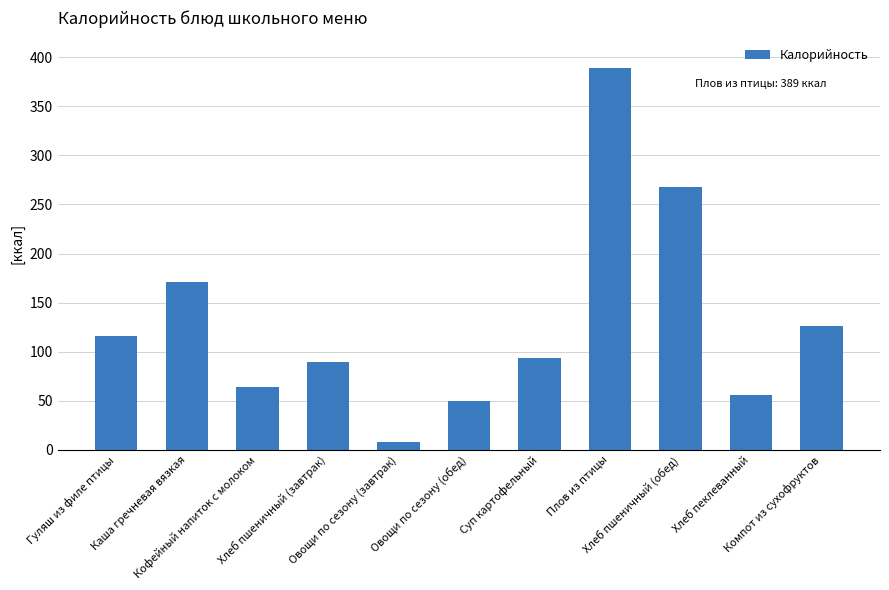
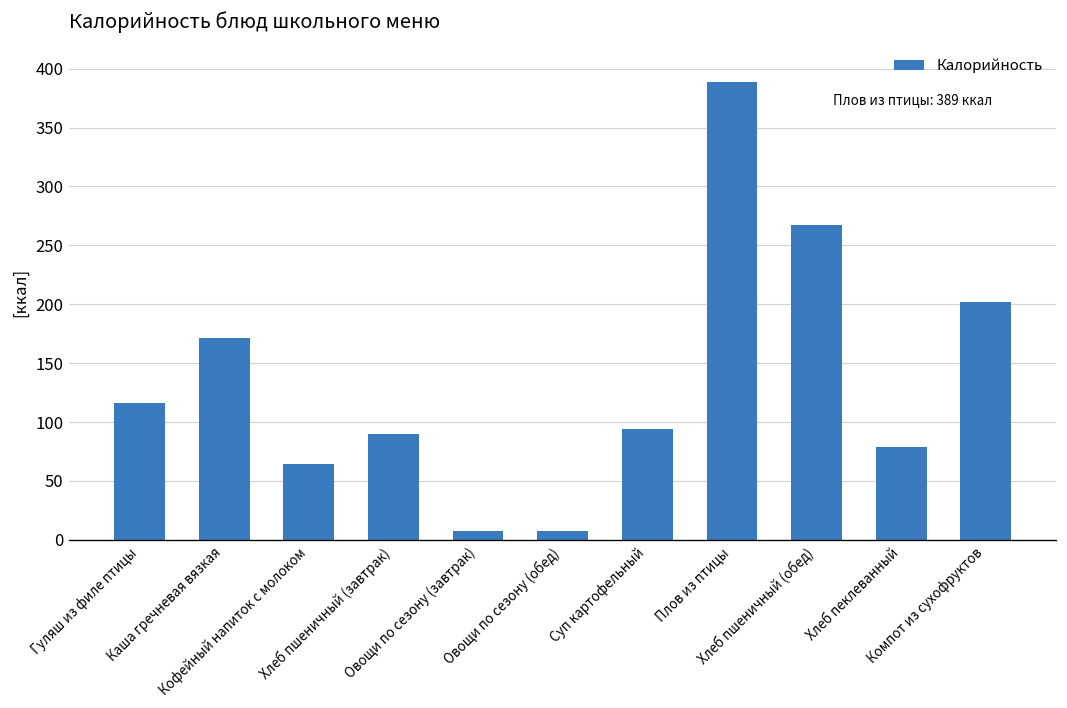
Овощи по сезону (обед): 50 -> 10
Хлеб пеклеванный: 60 -> 80
Компот из сухофруктов: 130 -> 200
